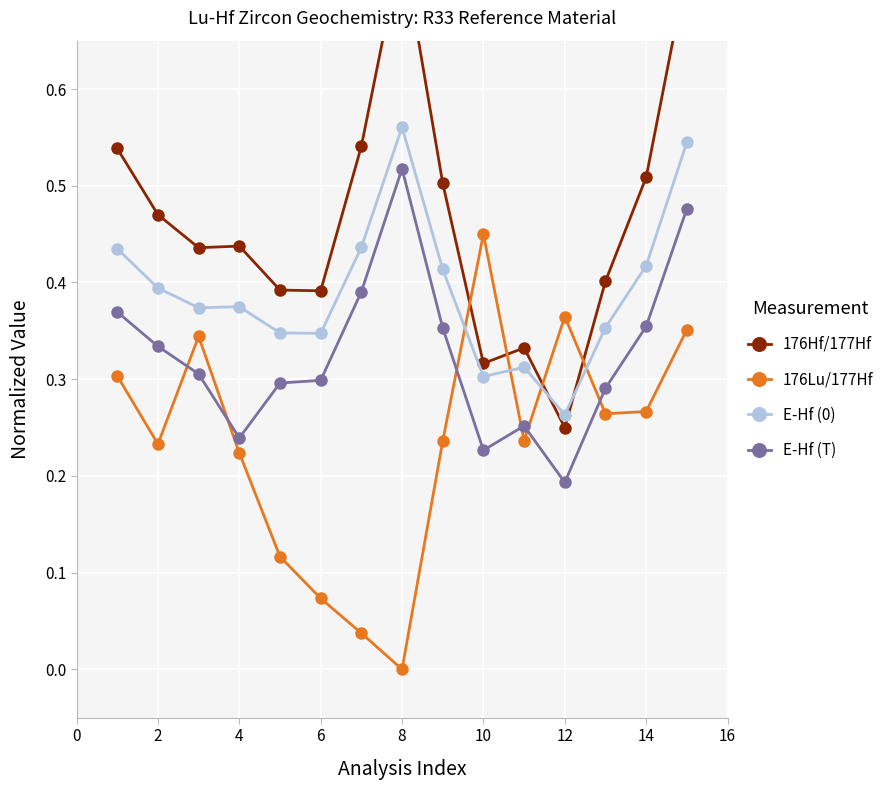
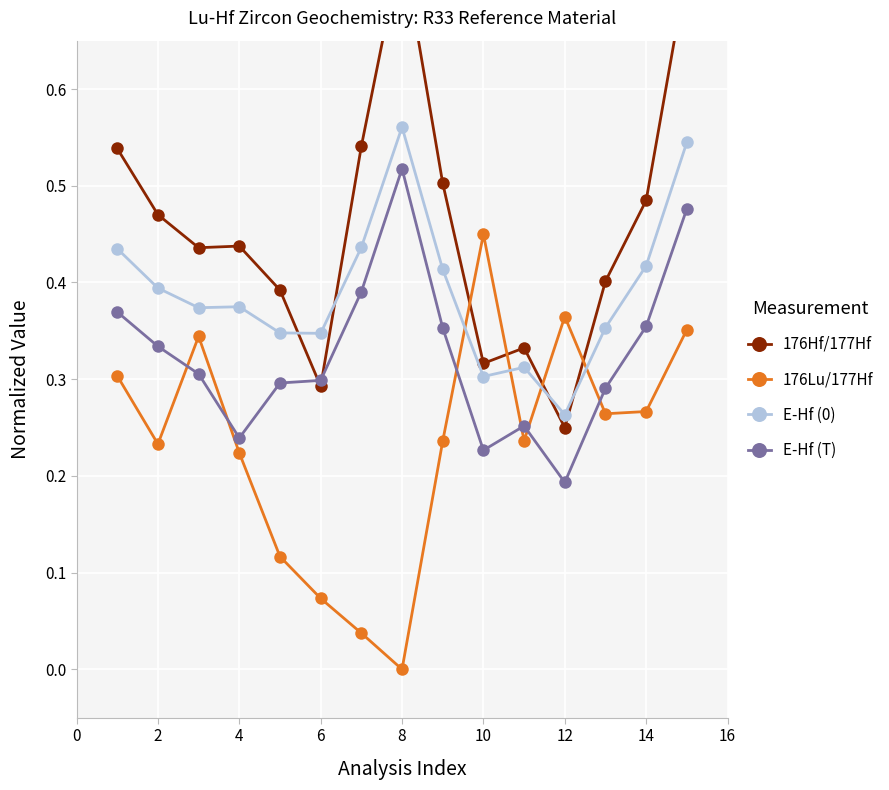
176Hf/177Hf, 6: 0.39 -> 0.29
176Hf/177Hf, 14: 0.51 -> 0.48
